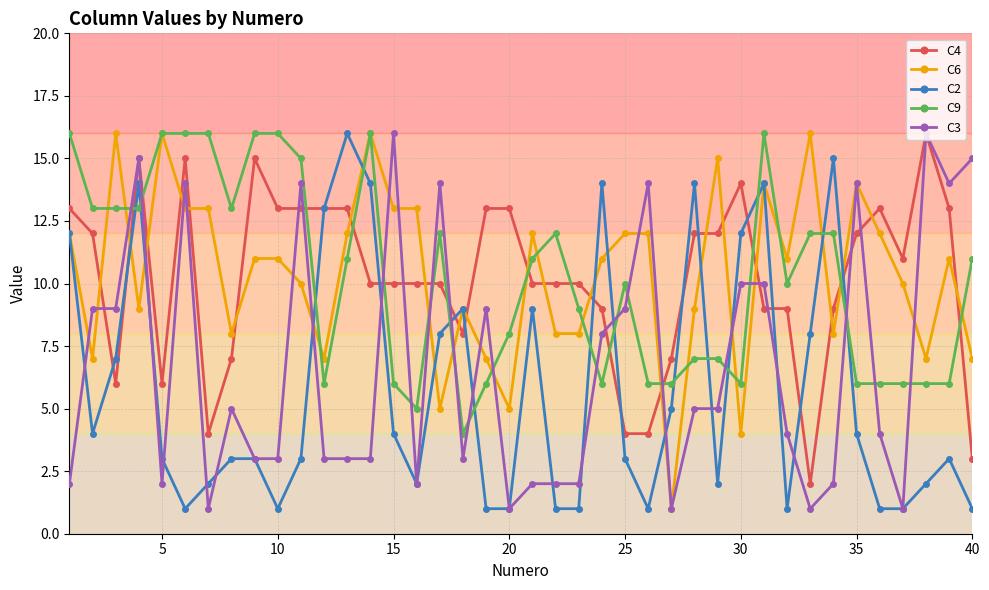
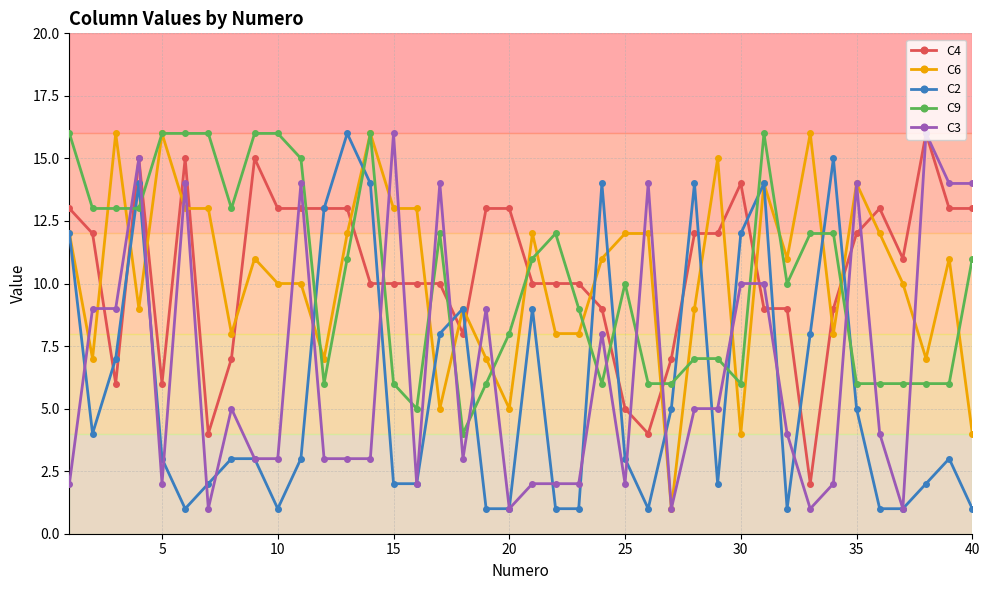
C6, 10: 11 -> 10
C2, 15: 4 -> 2
C4, 25: 4 -> 5
C3, 25: 9 -> 2
C2, 35: 4 -> 5
C4, 40: 3 -> 13
C6, 40: 7 -> 4
C3, 40: 15 -> 14
